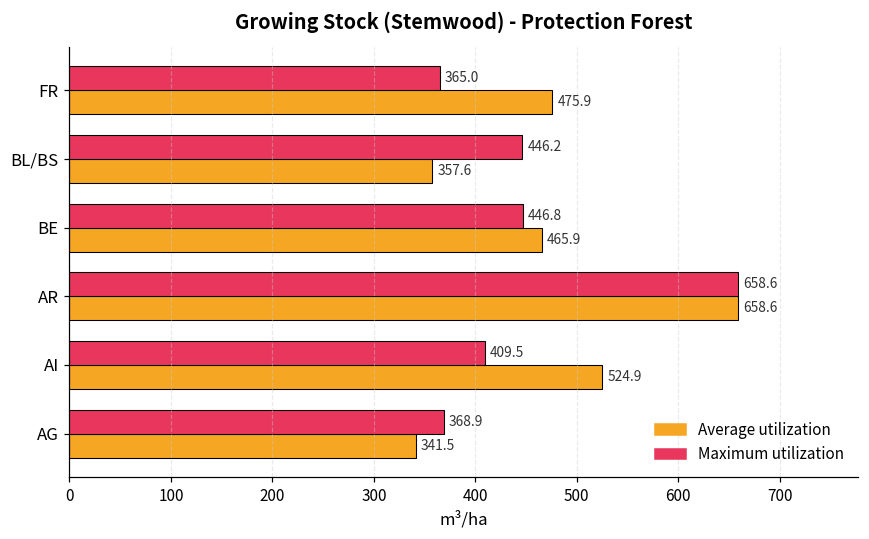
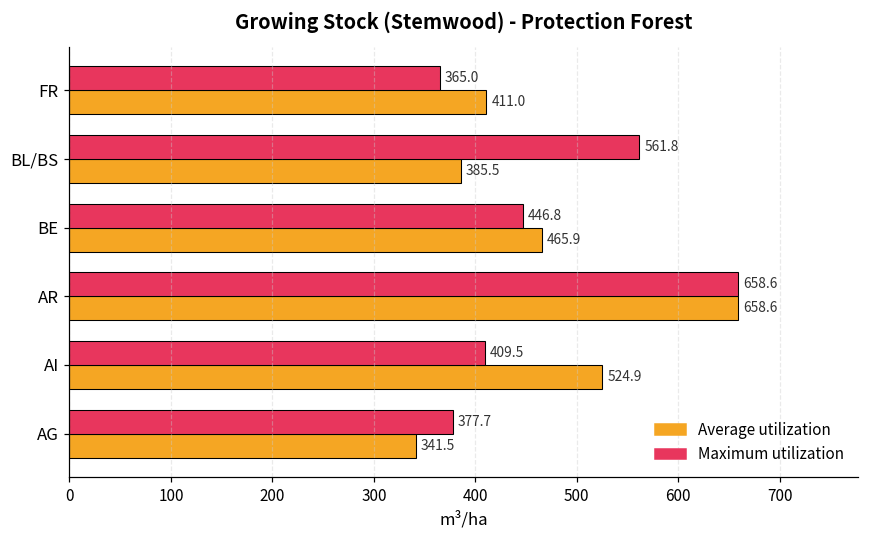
Average utilization, FR: 475.9 -> 411.0
Maximum utilization, BL/BS: 446.2 -> 561.8
Average utilization, BL/BS: 357.6 -> 385.5
Maximum utilization, AG: 368.9 -> 377.7
